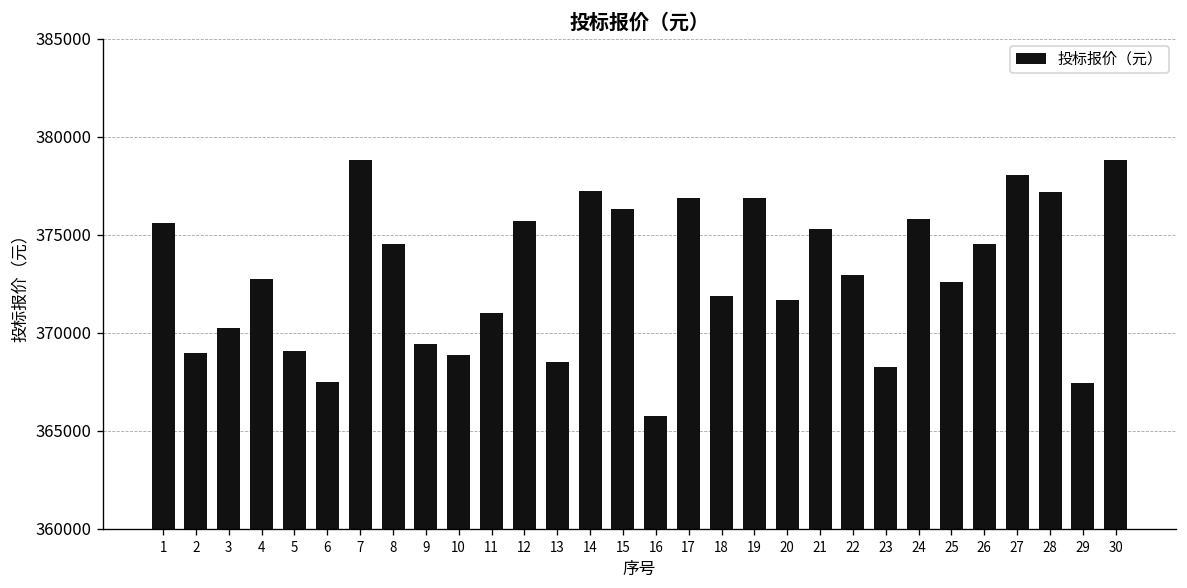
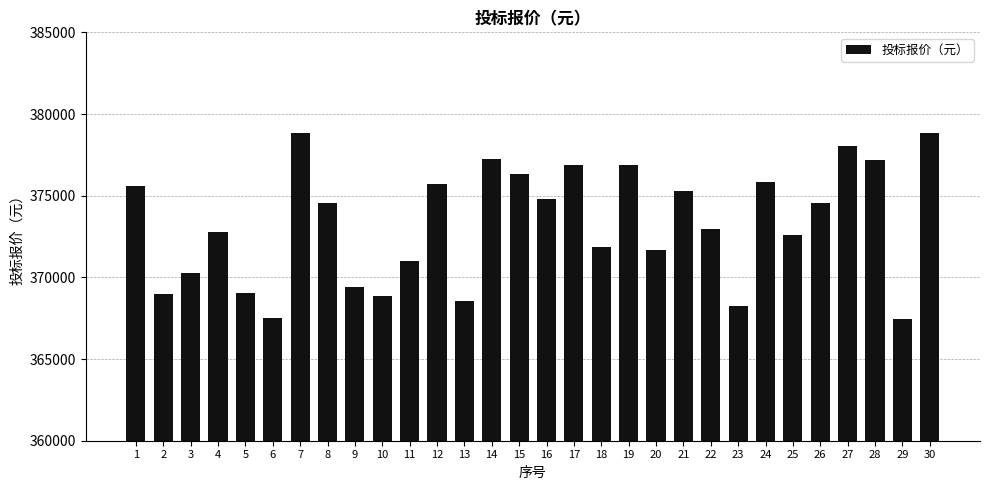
16: 365800 -> 374800
